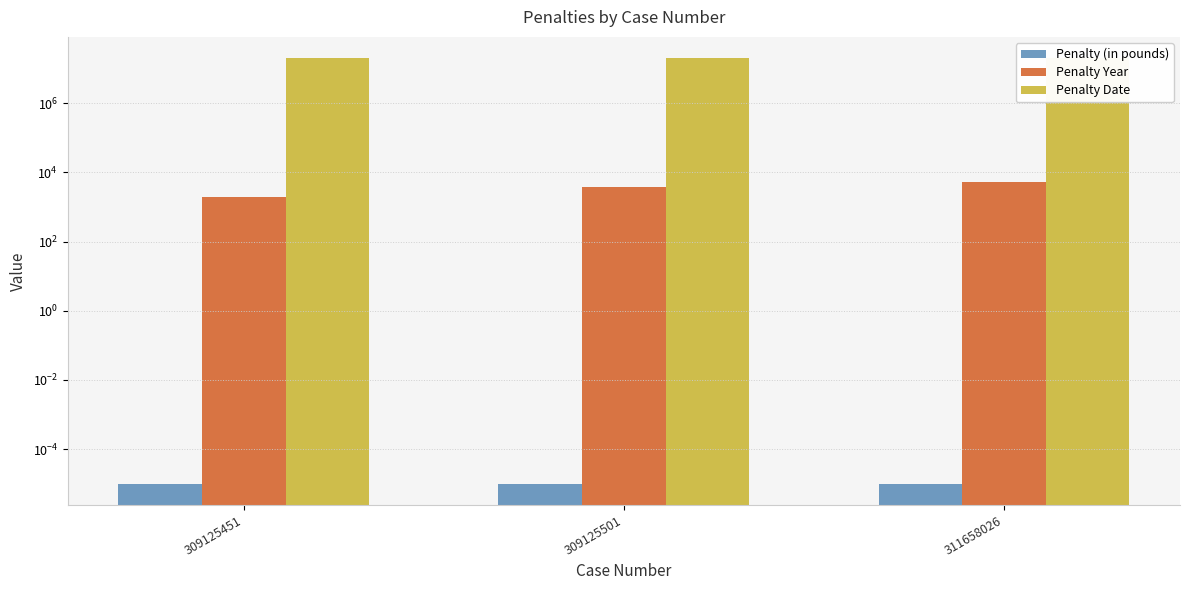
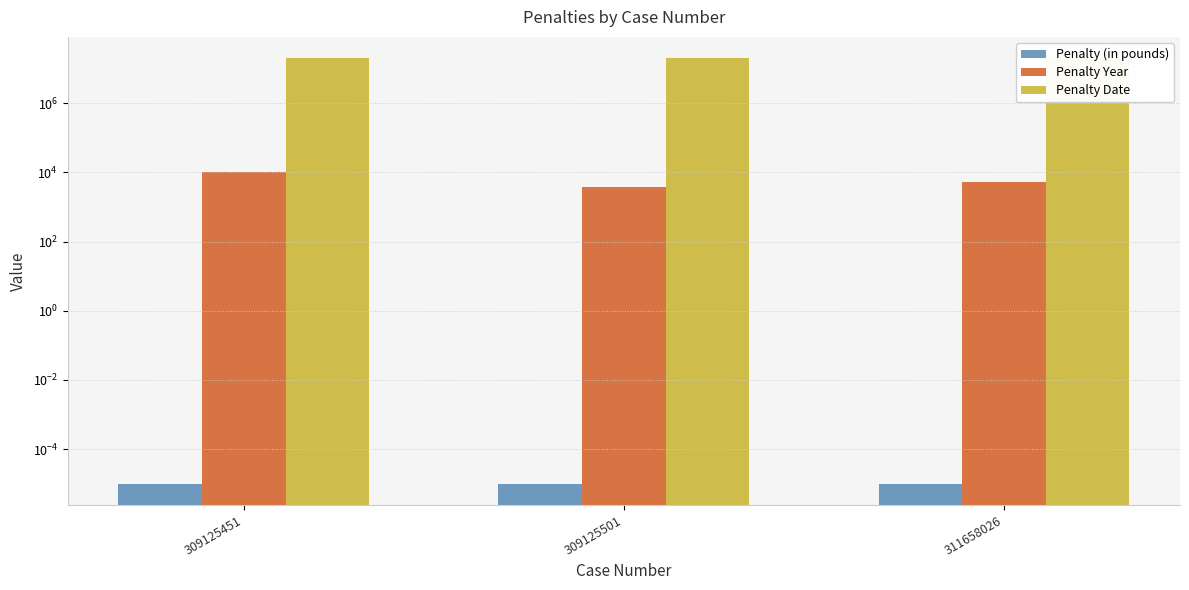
Penalty Year, 309125451: 2000 -> 10000
